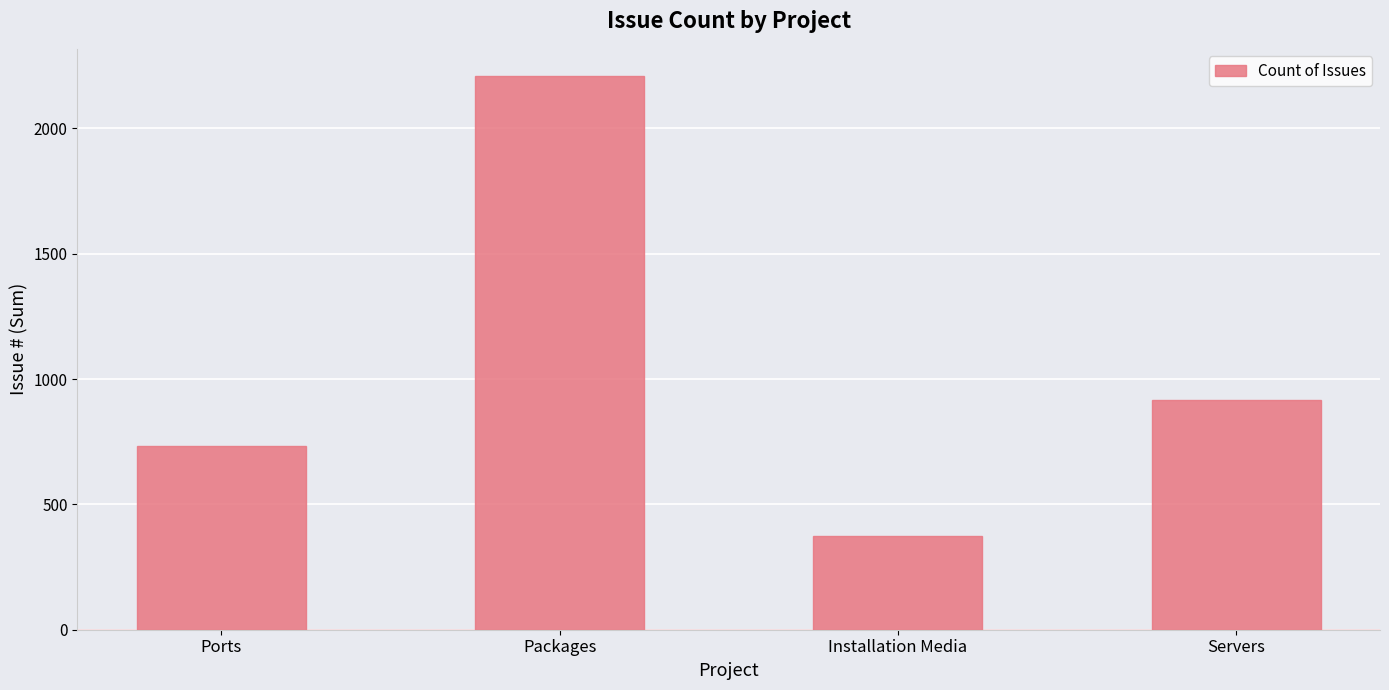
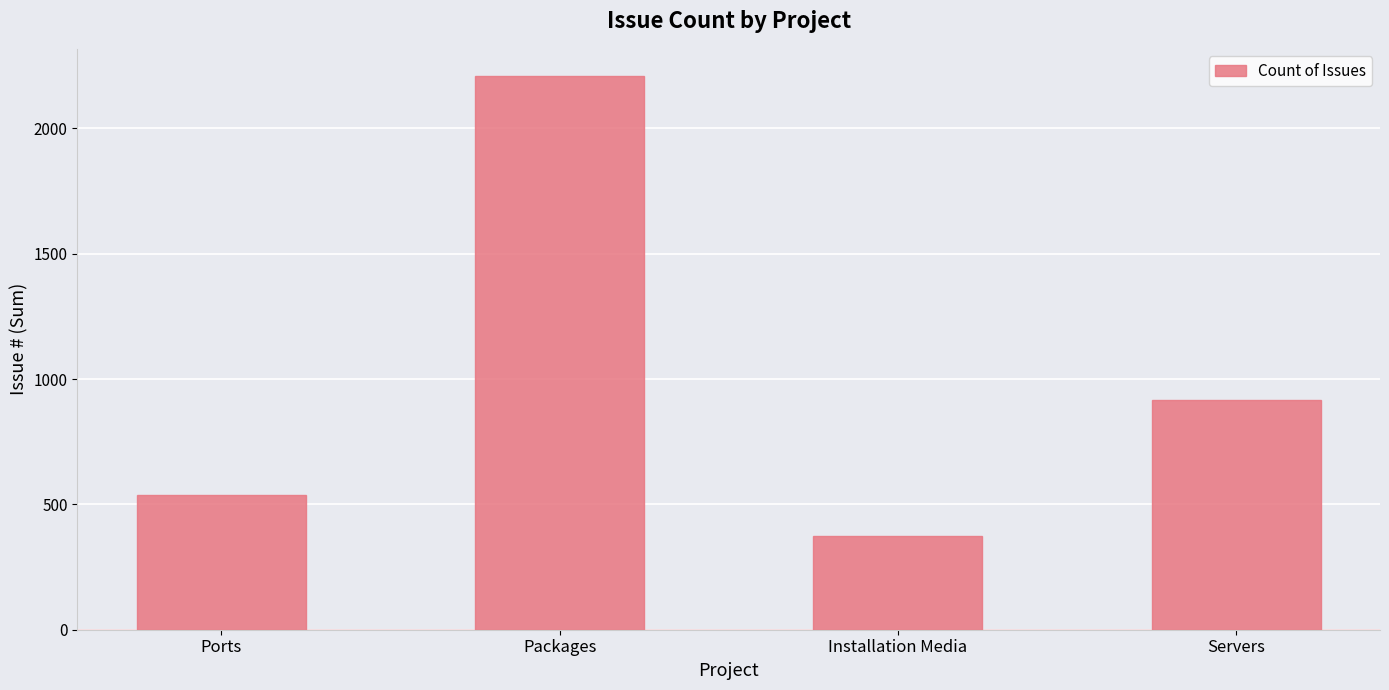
Ports: 730 -> 540
